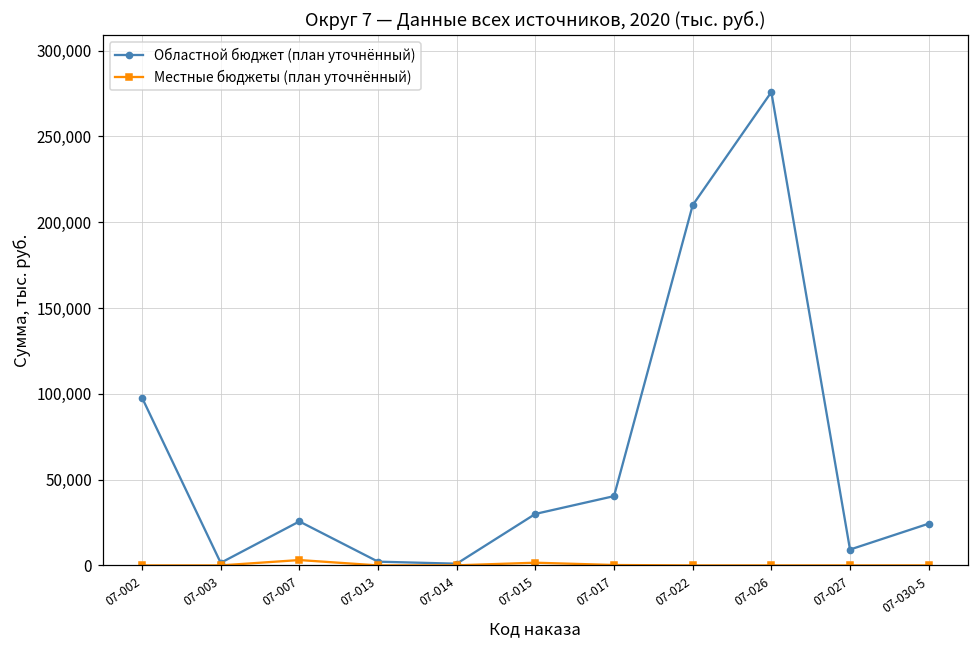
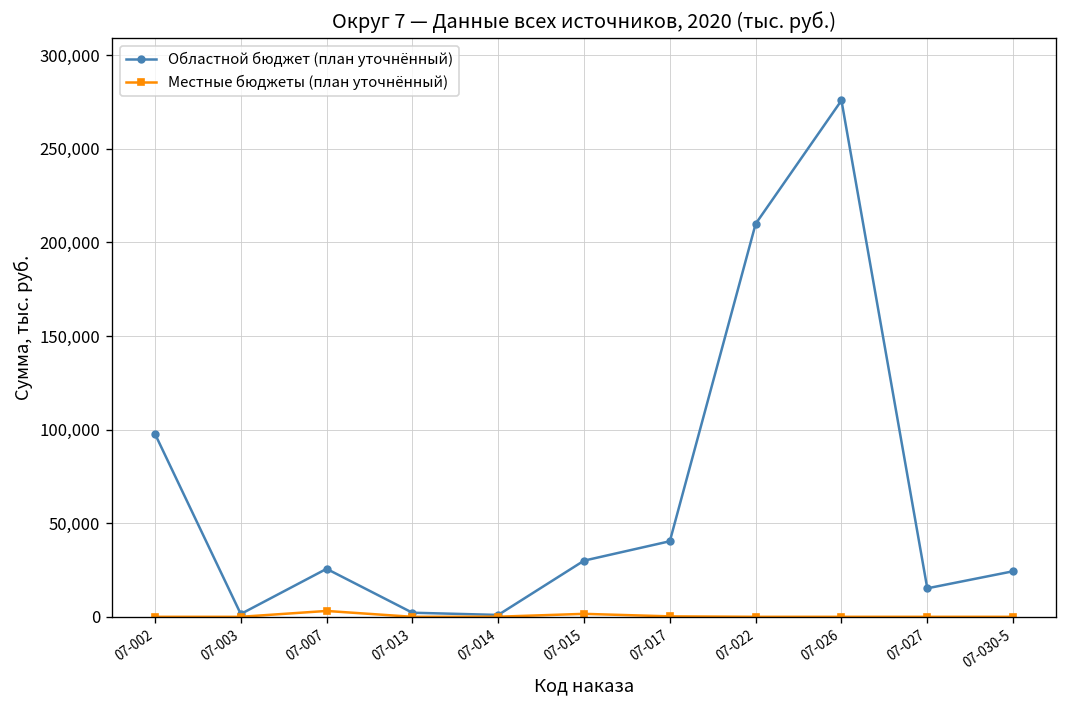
Областной бюджет (план уточнённый), 07-027: 9,000 -> 15,000
